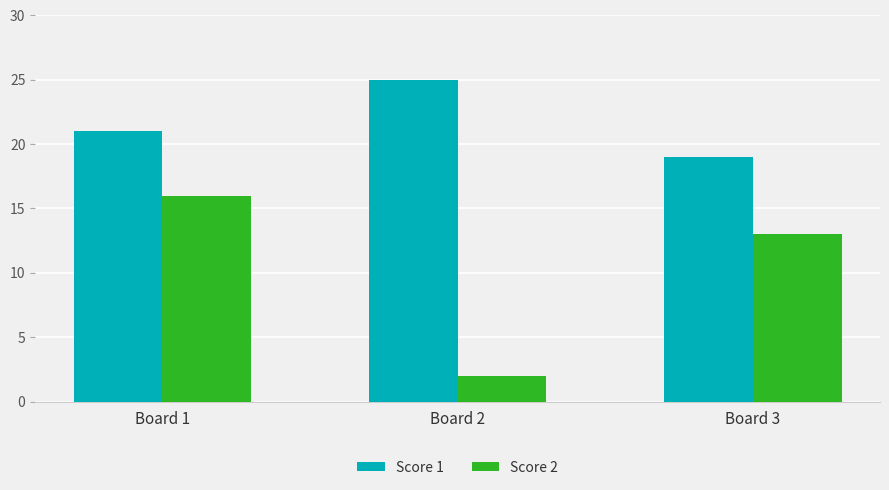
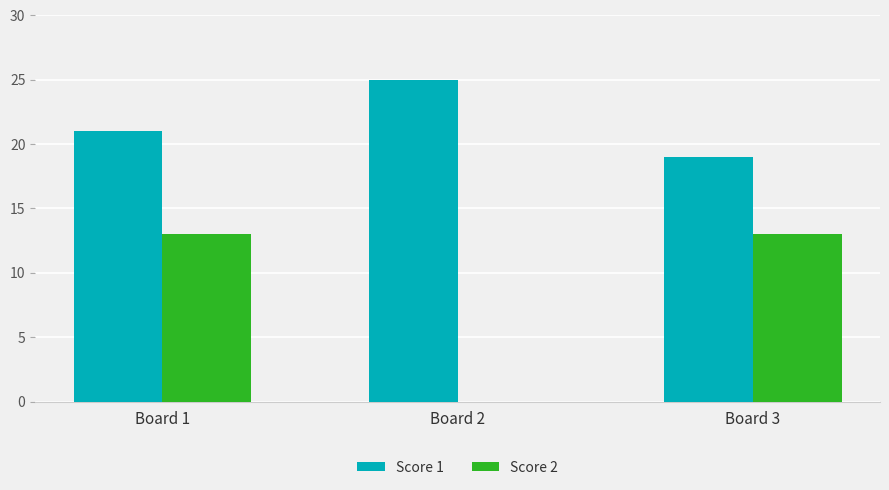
Score 2, Board 1: 16 -> 13
Score 2, Board 2: 2 -> 0
